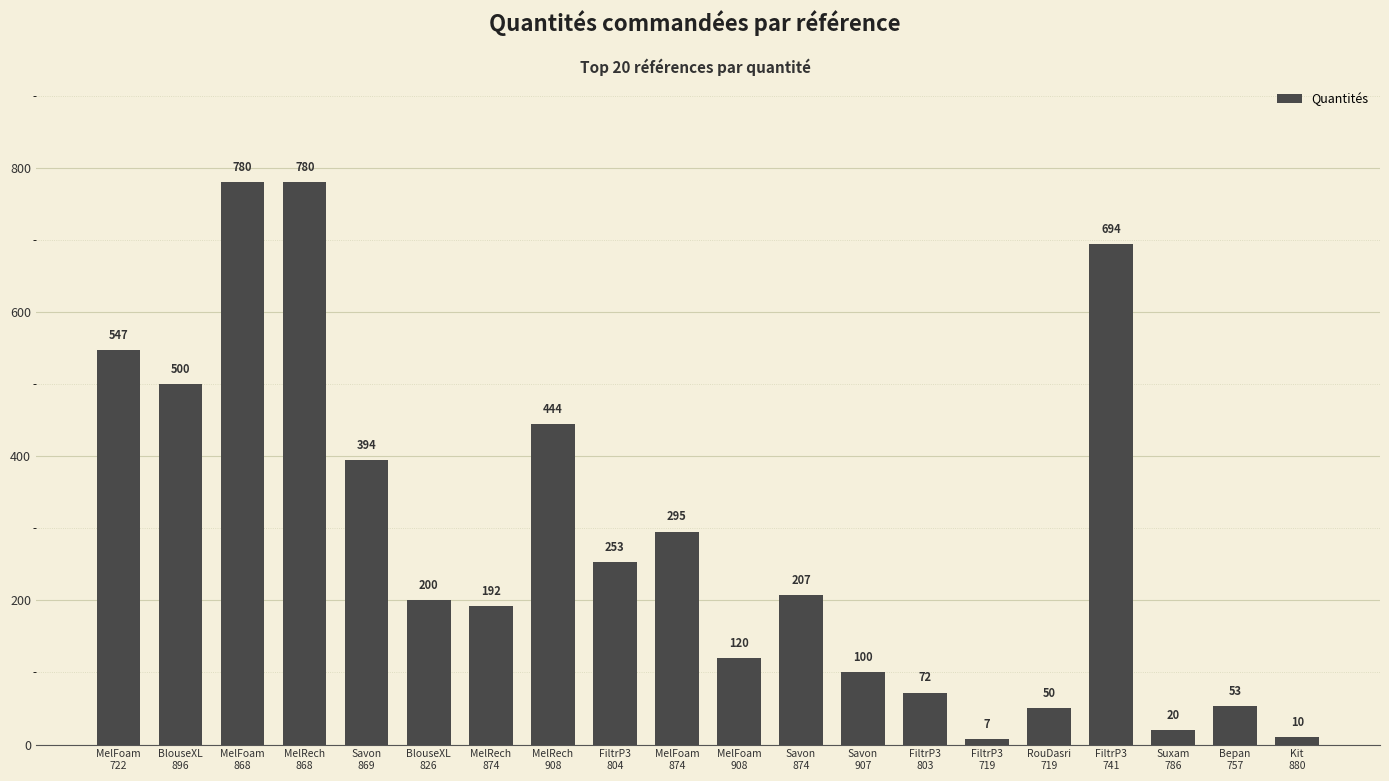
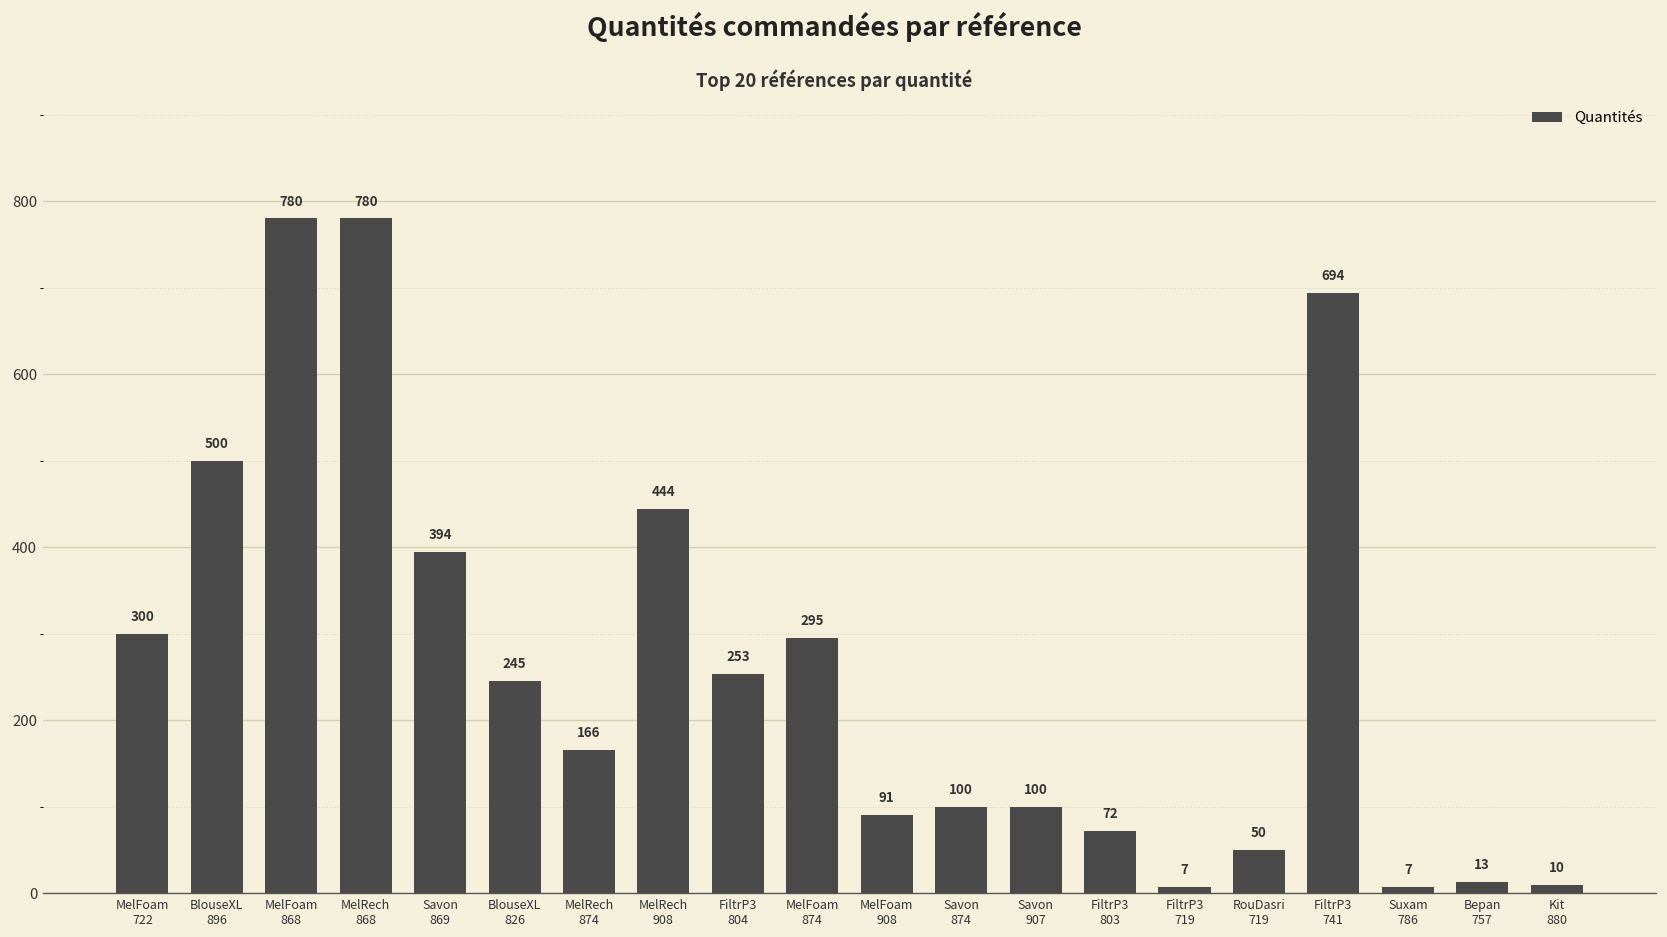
MelFoam 722: 547 -> 300
BlouseXL 826: 200 -> 245
MelRech 874: 192 -> 166
MelFoam 908: 120 -> 91
Savon 874: 207 -> 100
Suxam 786: 20 -> 7
Bepan 757: 53 -> 13
